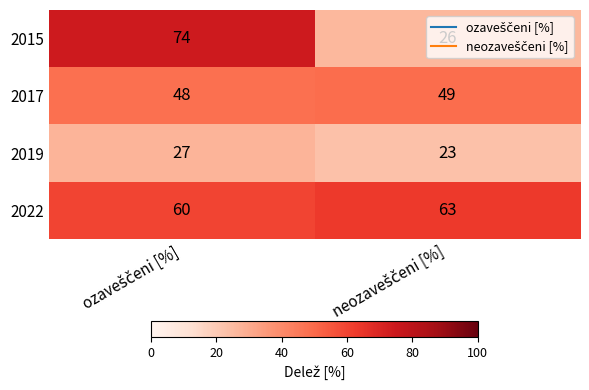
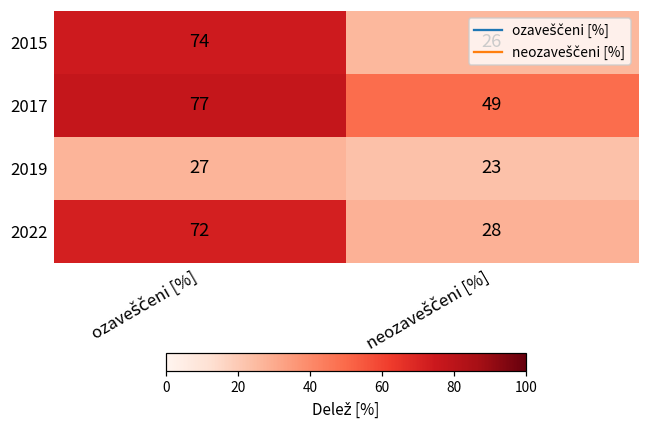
2017, ozaveščeni [%]: 48 -> 77
2022, ozaveščeni [%]: 60 -> 72
2022, neozaveščeni [%]: 63 -> 28
